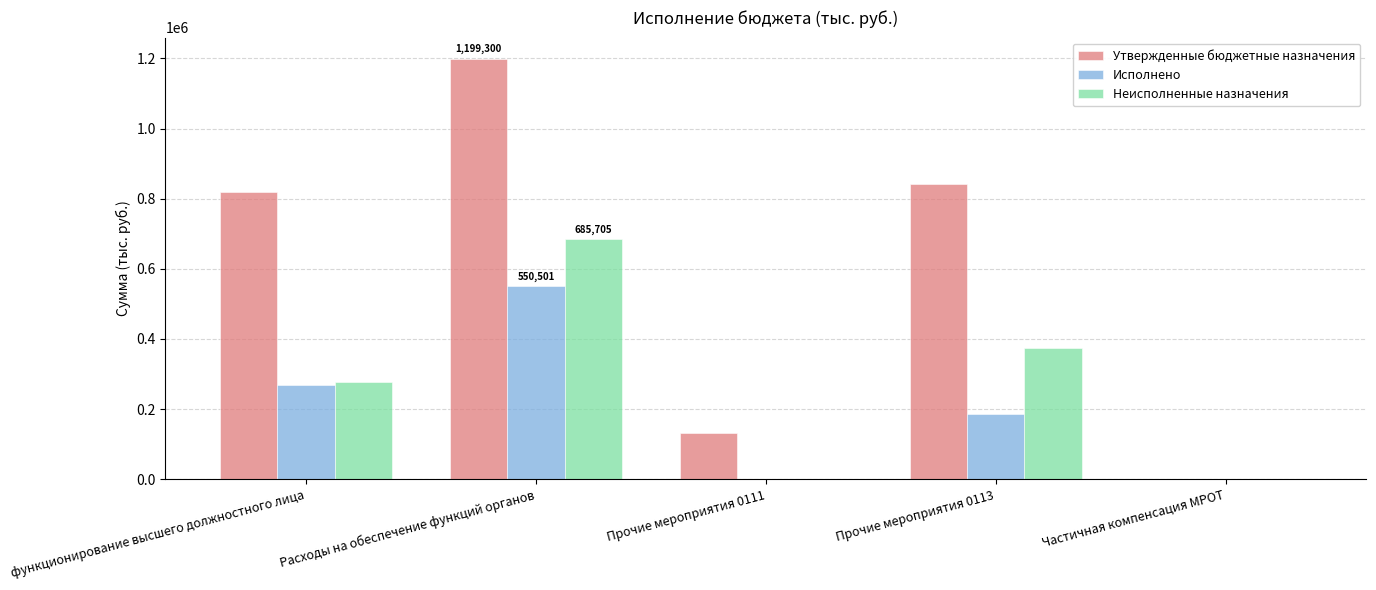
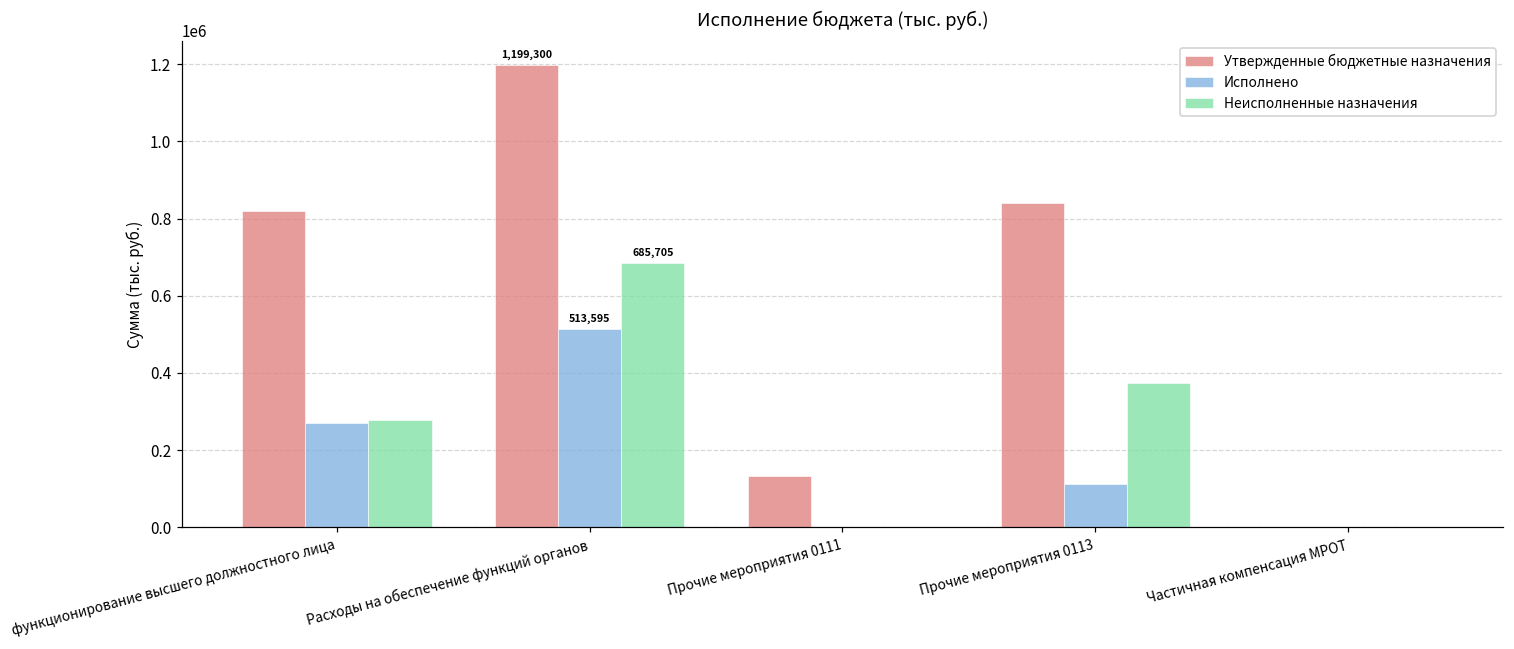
Исполнено, Расходы на обеспечение функций органов: 550,501 -> 513,595
Исполнено, Прочие мероприятия 0113: 190000 -> 110000
